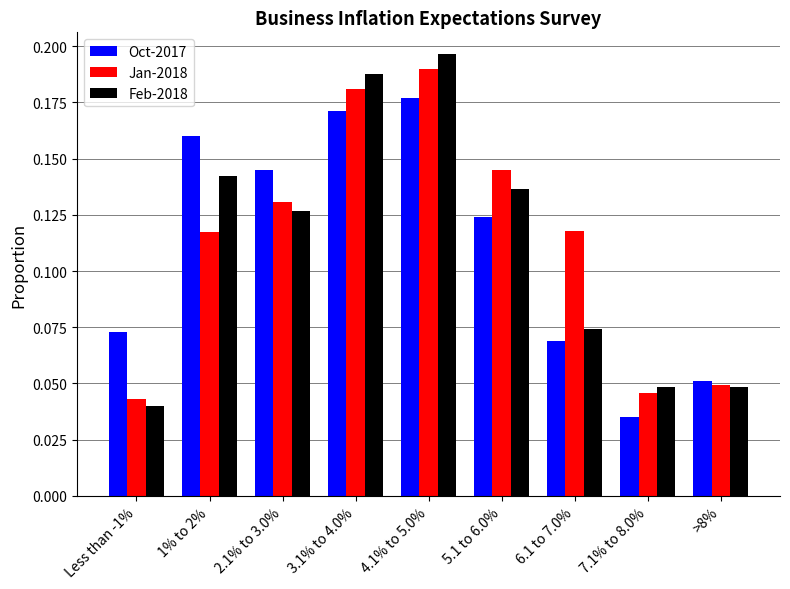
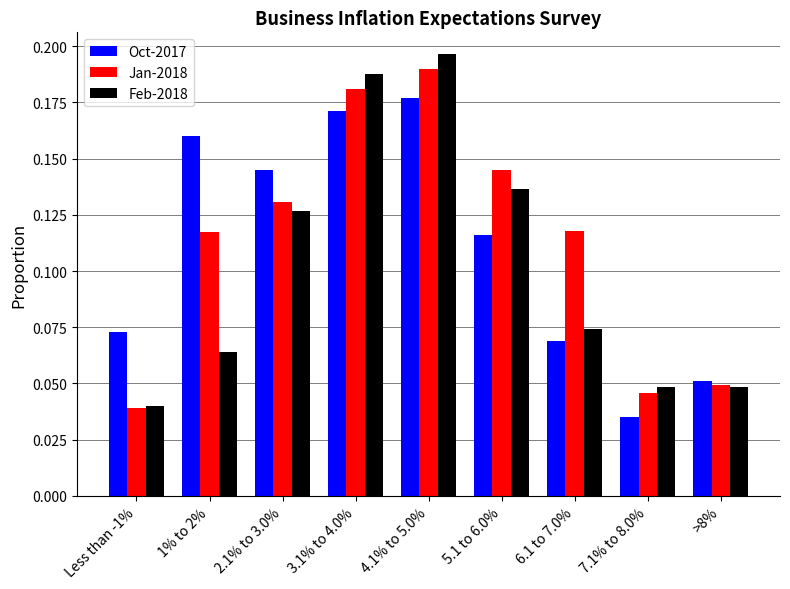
Jan-2018, Less than -1%: 0.043 -> 0.039
Feb-2018, 1% to 2%: 0.142 -> 0.064
Oct-2017, 5.1 to 6.0%: 0.124 -> 0.116
